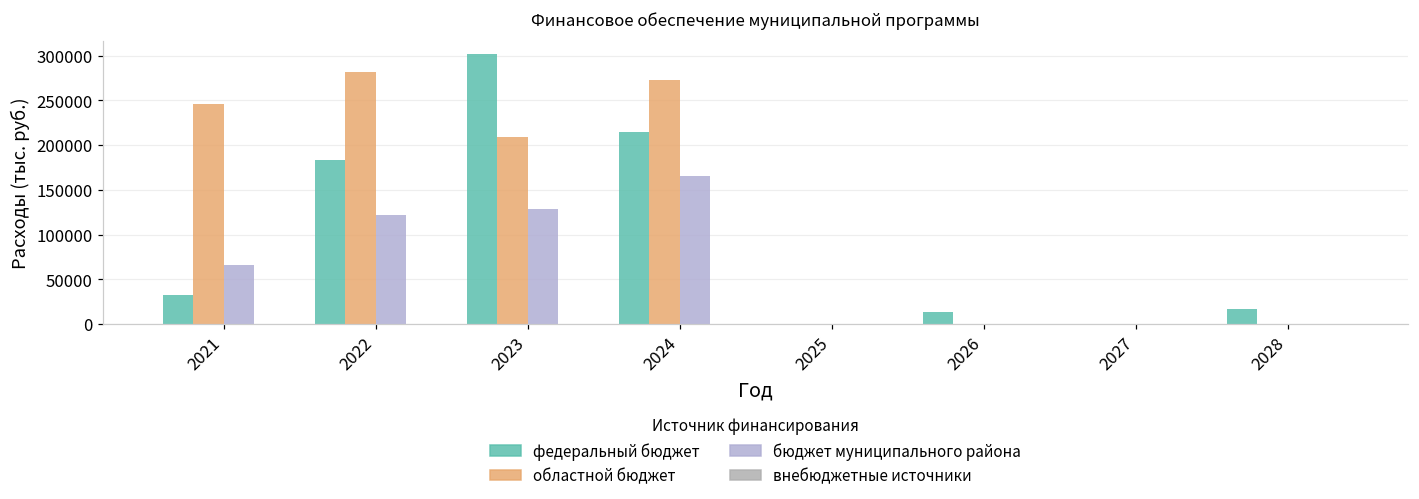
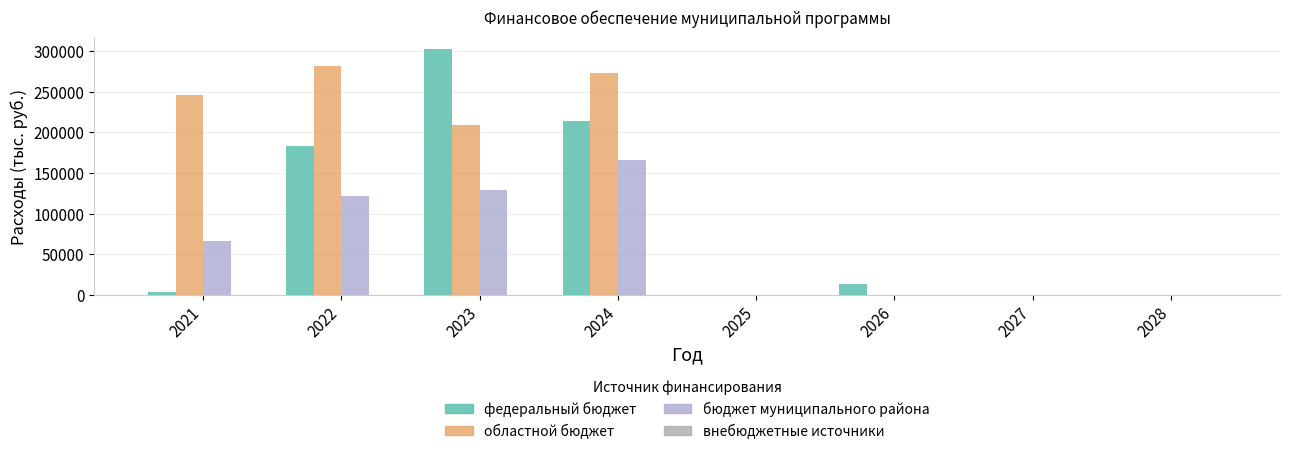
федеральный бюджет, 2021: 30000 -> 0
федеральный бюджет, 2028: 20000 -> 0
